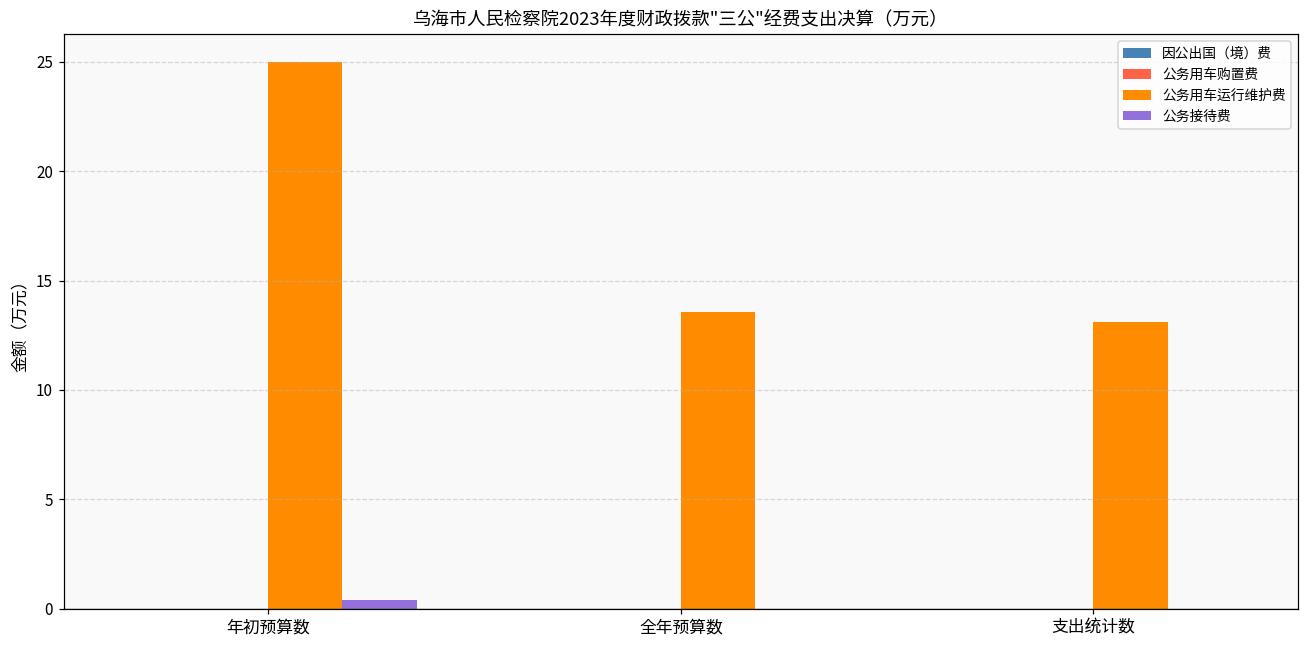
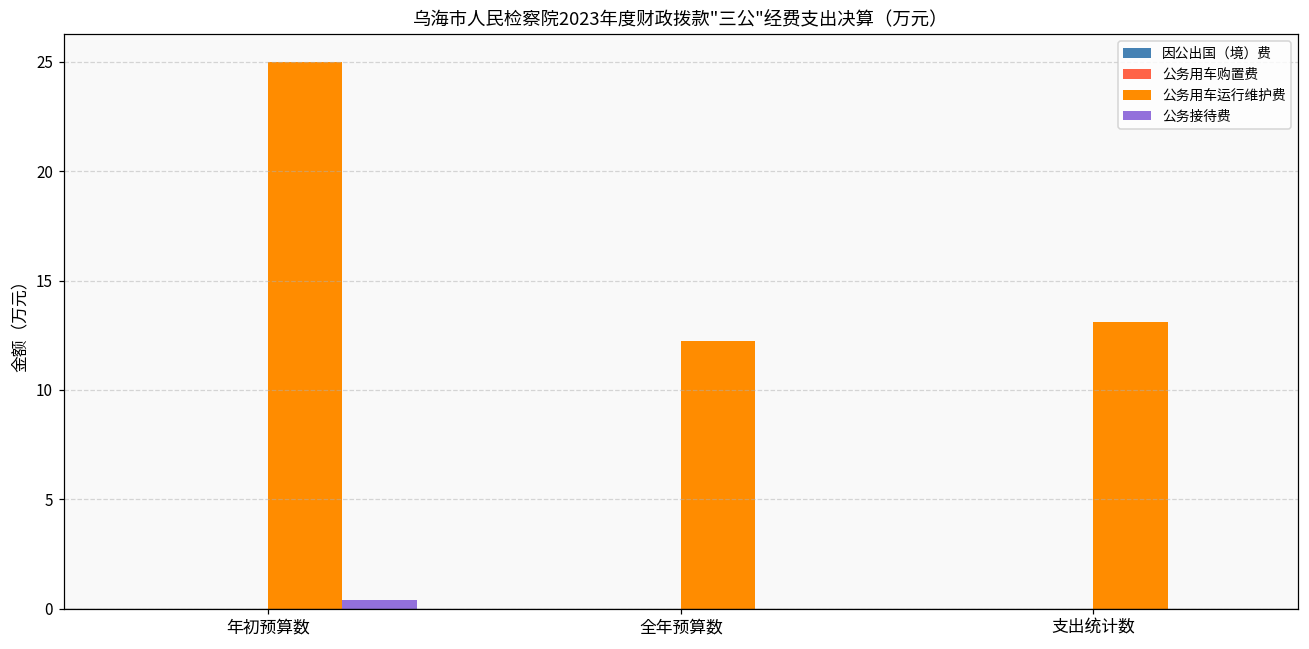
公务用车运行维护费, 全年预算数: 13.6 -> 12.2
